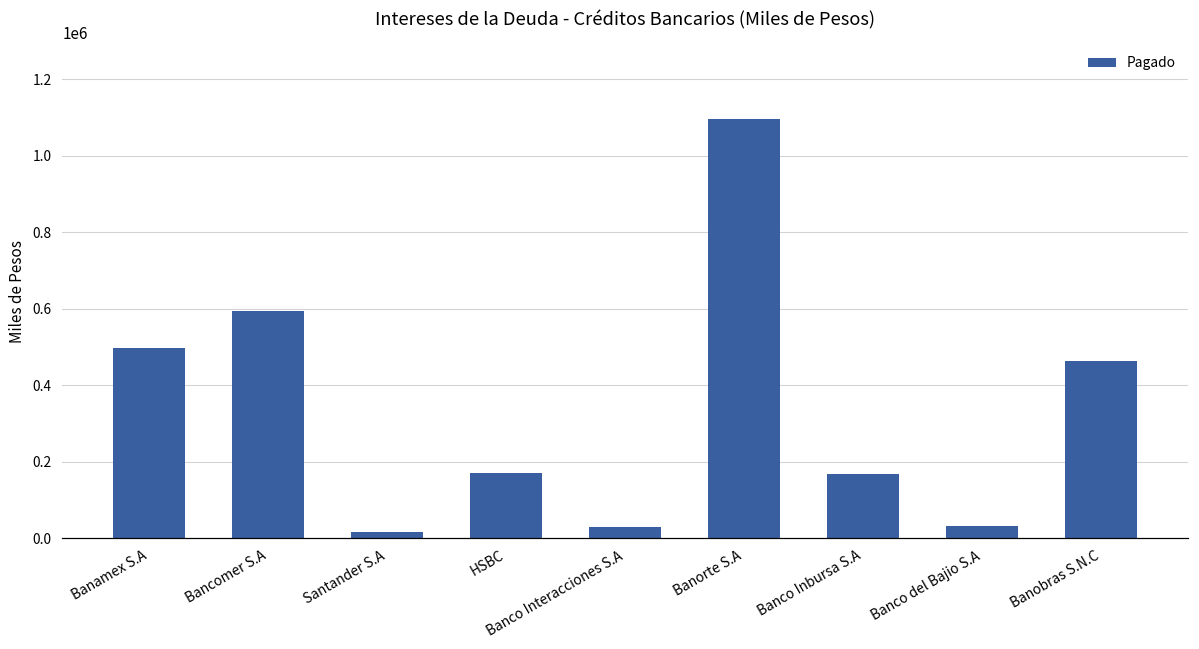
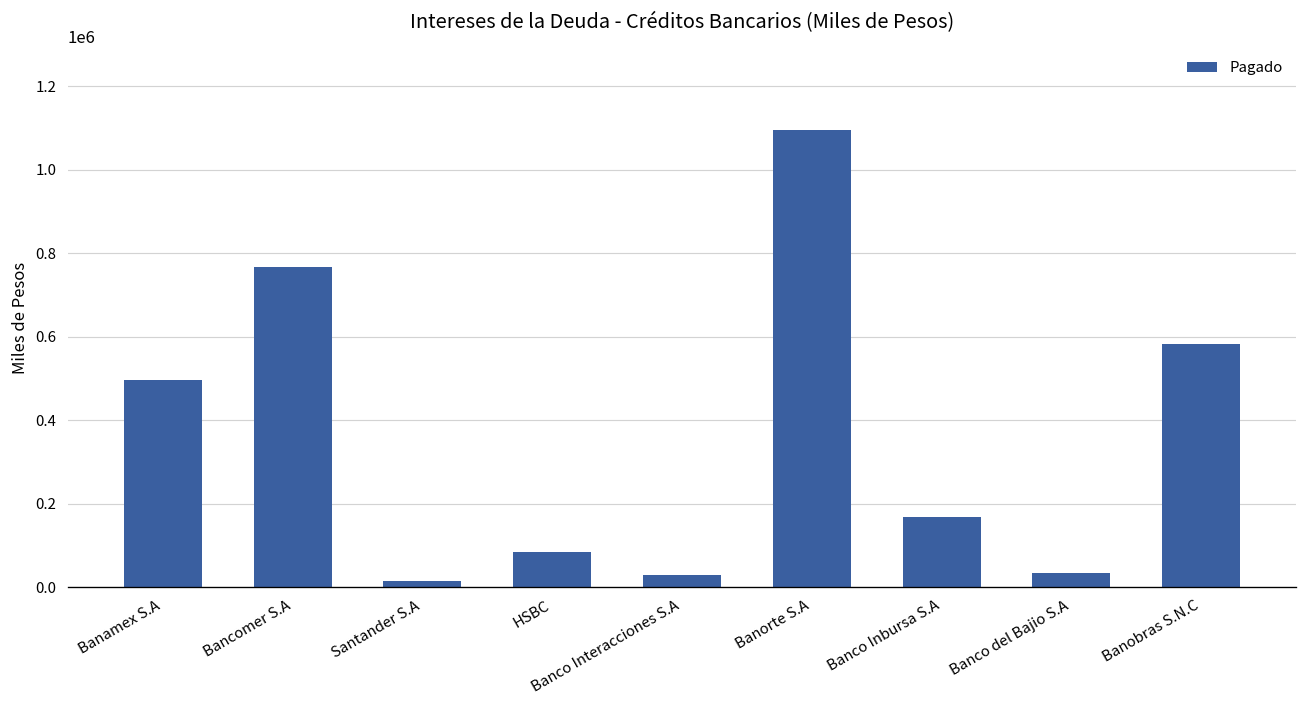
Bancomer S.A: 590000 -> 770000
HSBC: 170000 -> 80000
Banobras S.N.C: 460000 -> 580000
